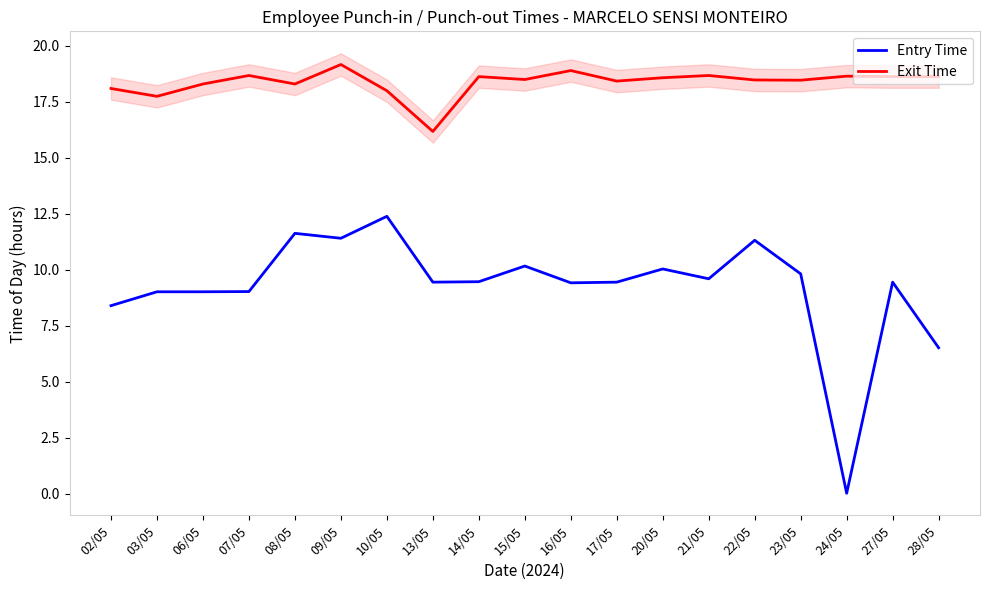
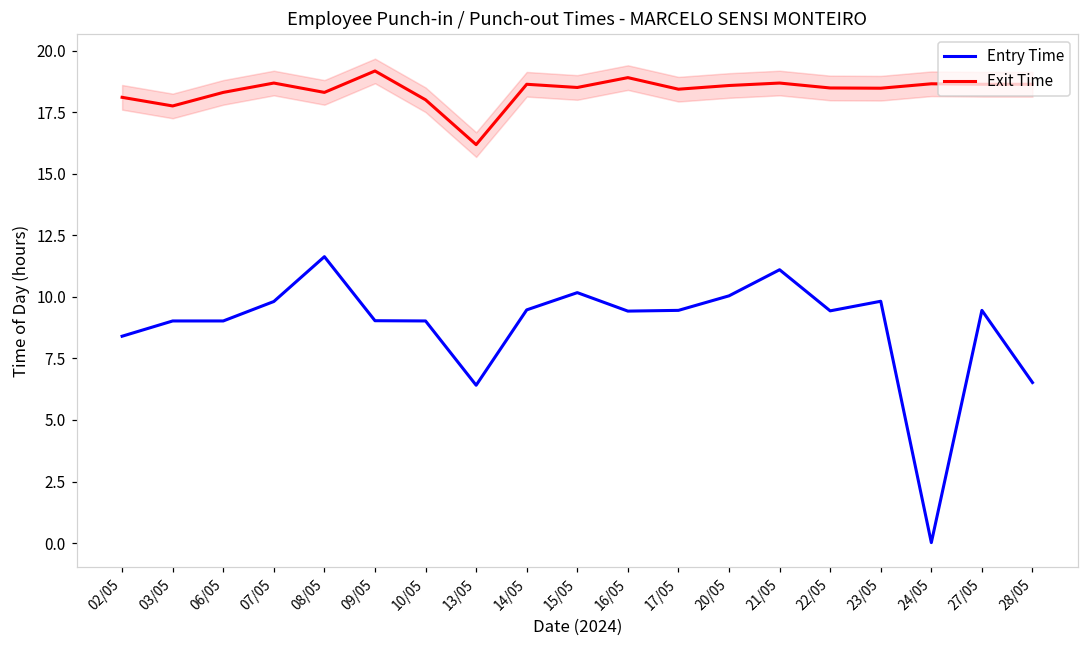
Entry Time, 07/05: 9.0 -> 9.8
Entry Time, 09/05: 11.4 -> 9.0
Entry Time, 10/05: 12.4 -> 9.0
Entry Time, 13/05: 9.5 -> 6.4
Entry Time, 21/05: 9.6 -> 11.1
Entry Time, 22/05: 11.3 -> 9.4
